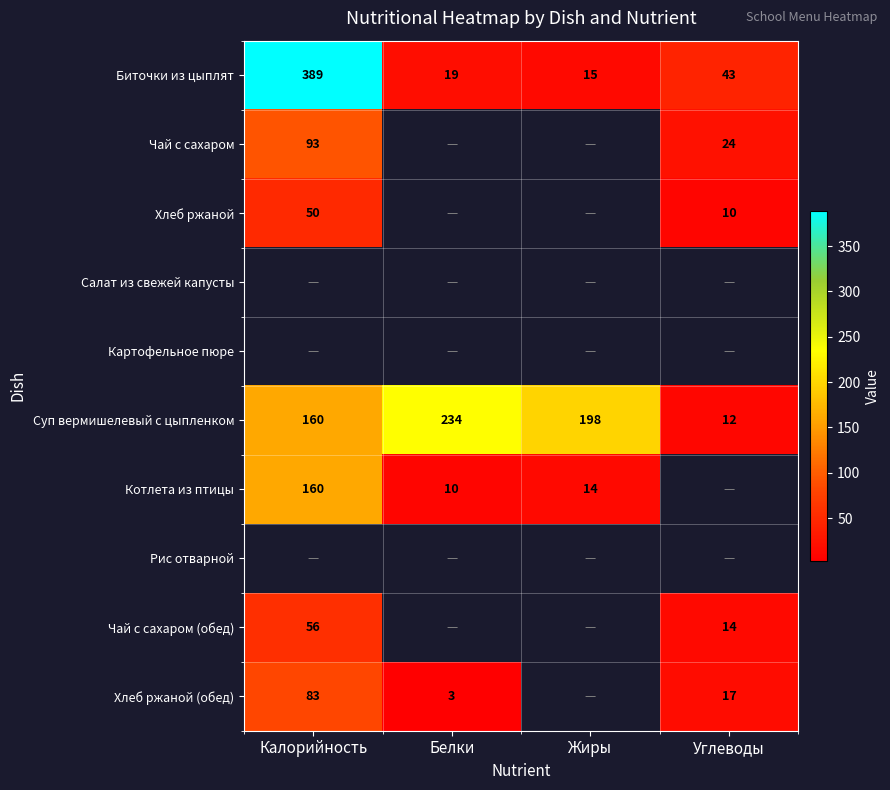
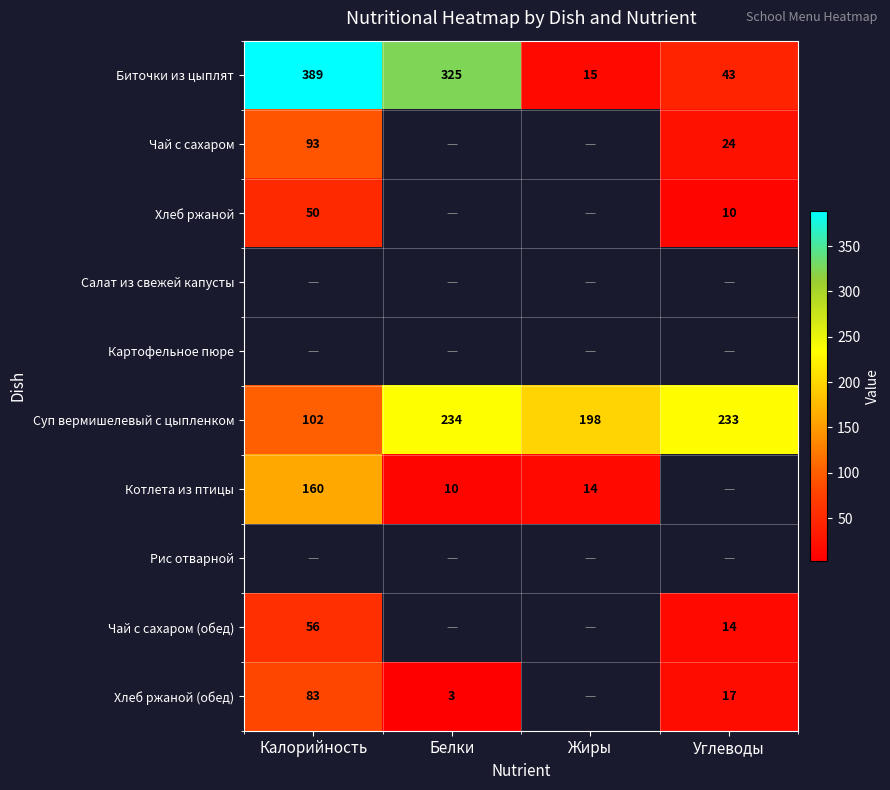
Биточки из цыплят, Белки: 19 -> 325
Суп вермишелевый с цыпленком, Калорийность: 160 -> 102
Суп вермишелевый с цыпленком, Углеводы: 12 -> 233
